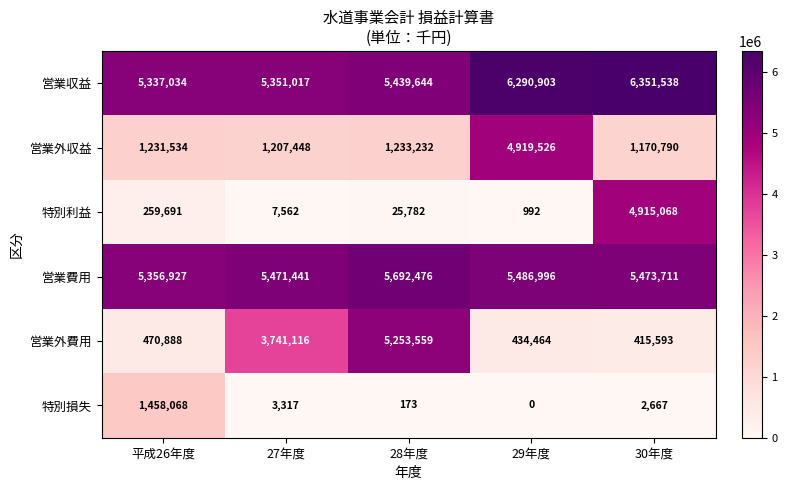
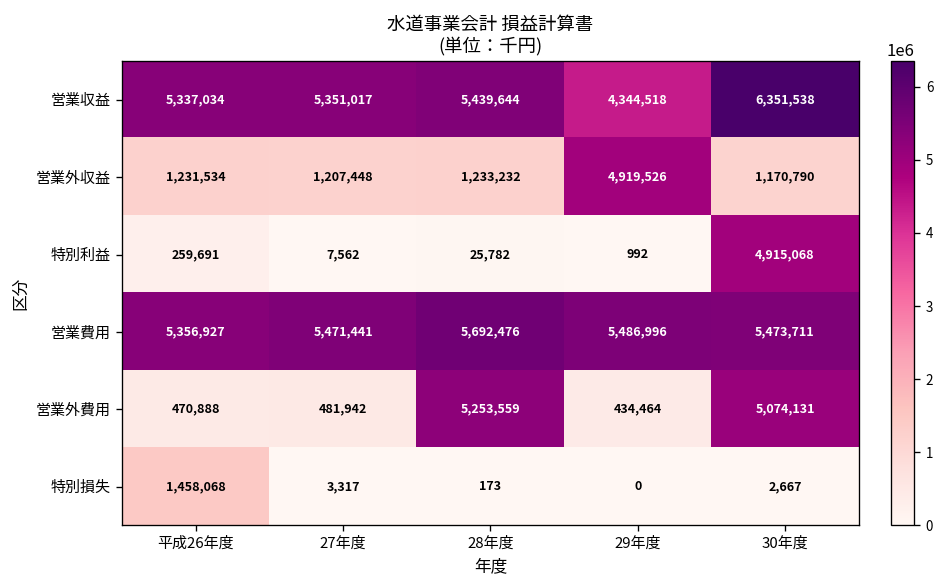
営業収益, 29年度: 6,290,903 -> 4,344,518
営業外費用, 27年度: 3,741,116 -> 481,942
営業外費用, 30年度: 415,593 -> 5,074,131
